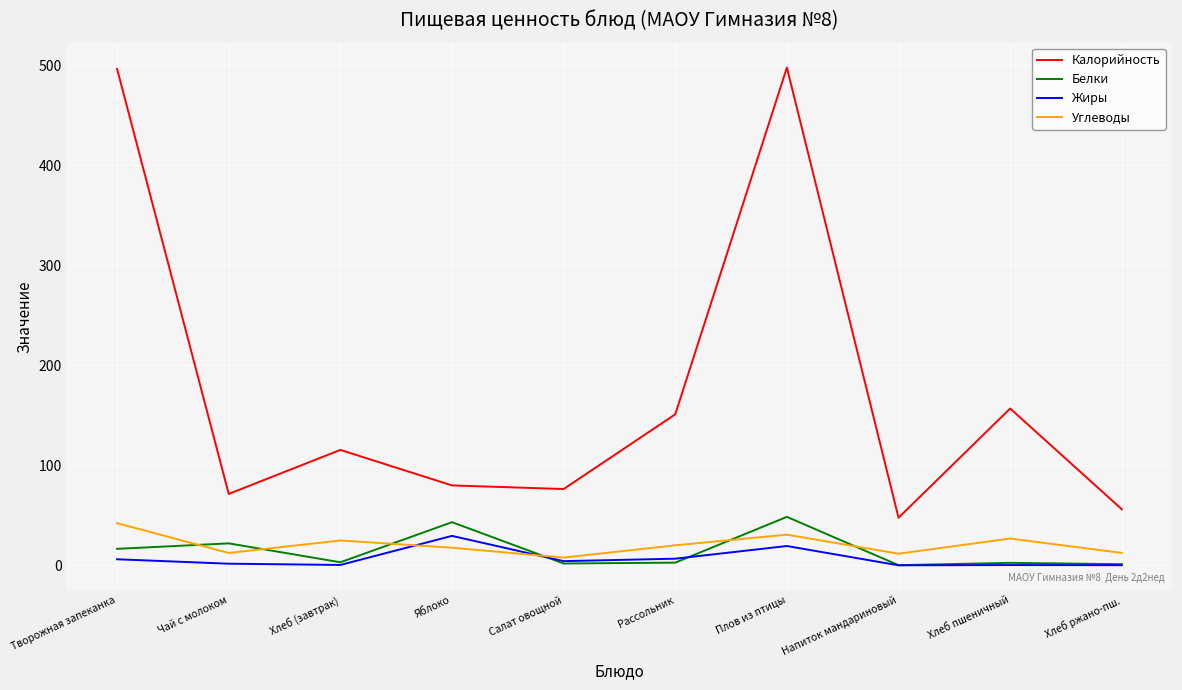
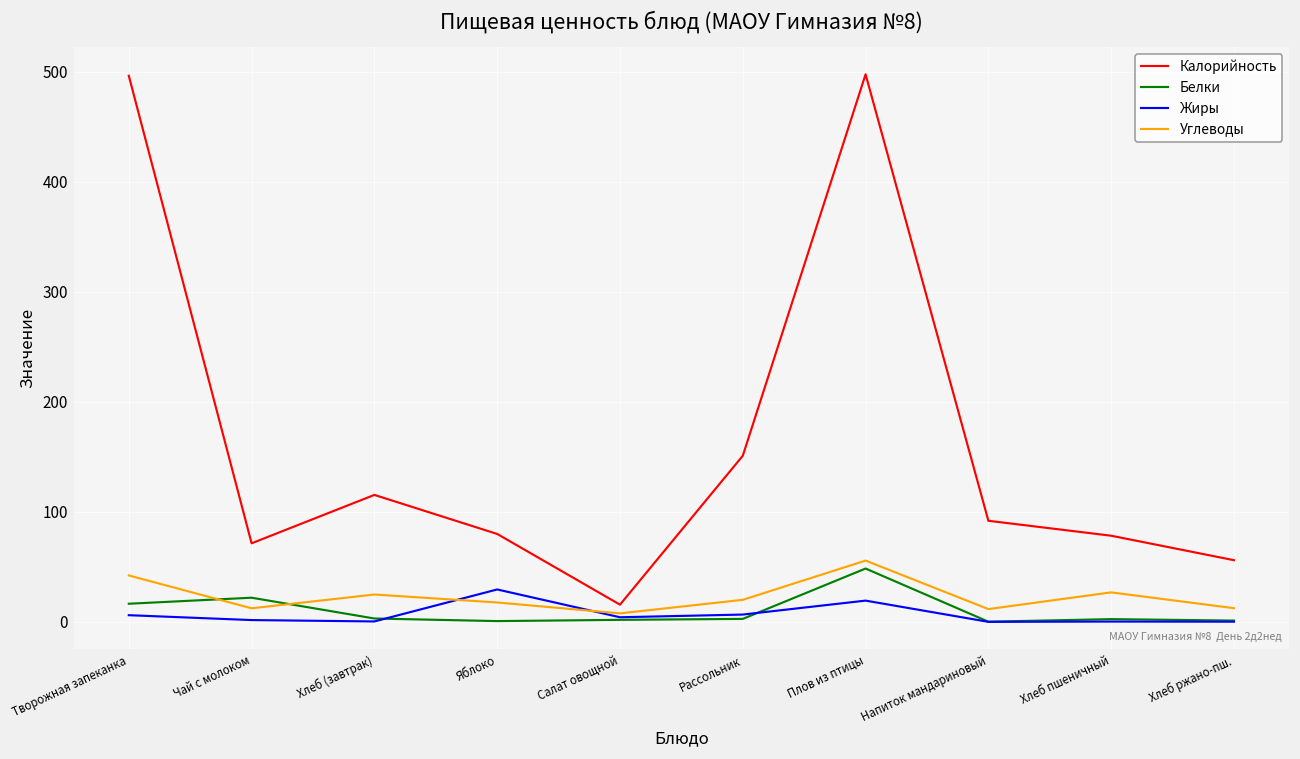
Белки, Яблоко: 43 -> 1
Калорийность, Салат овощной: 76 -> 16
Углеводы, Плов из птицы: 31 -> 56
Калорийность, Напиток мандариновый: 48 -> 92
Калорийность, Хлеб пшеничный: 157 -> 78
